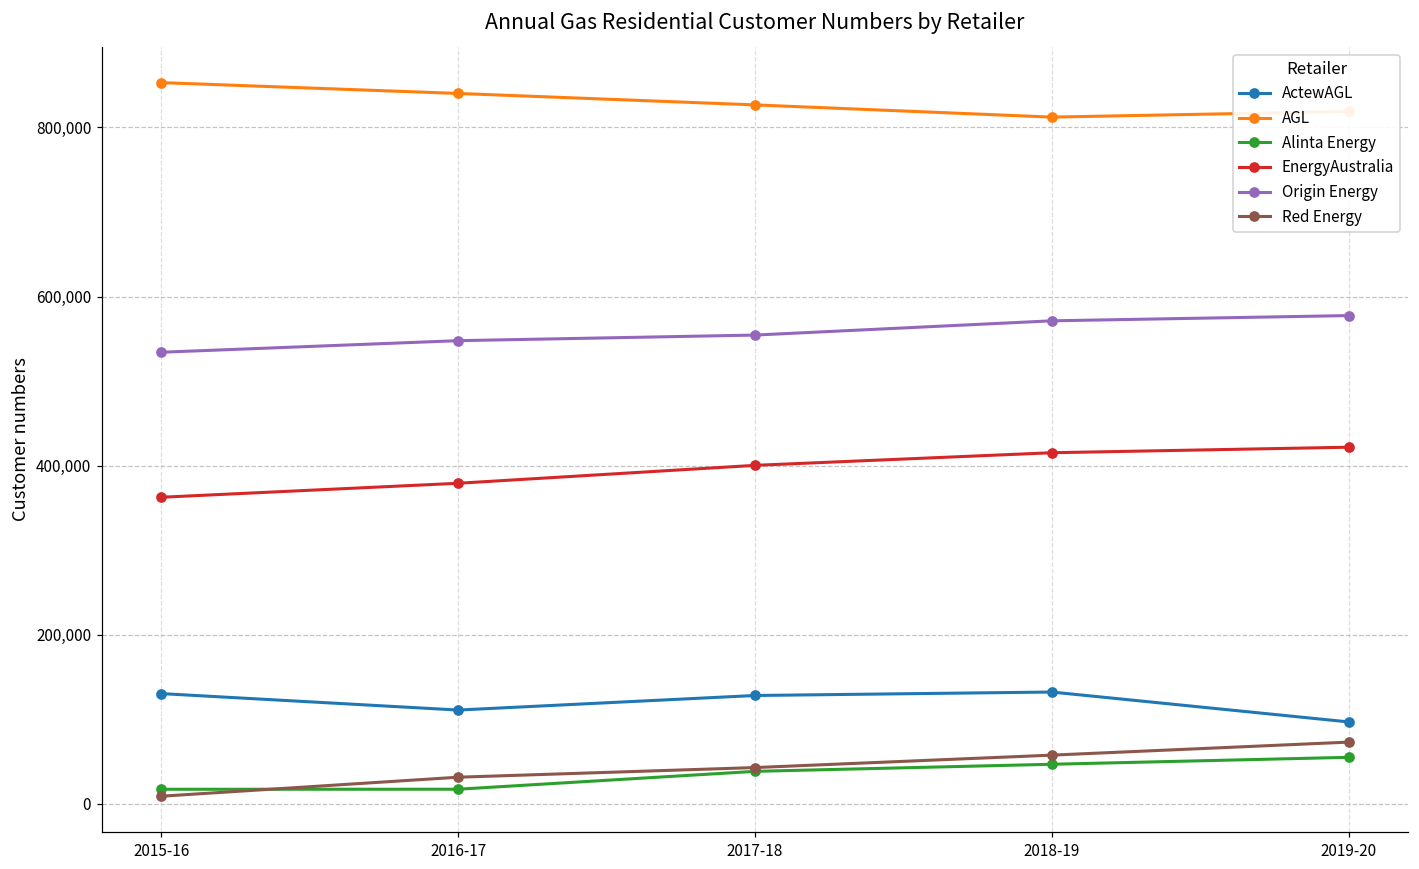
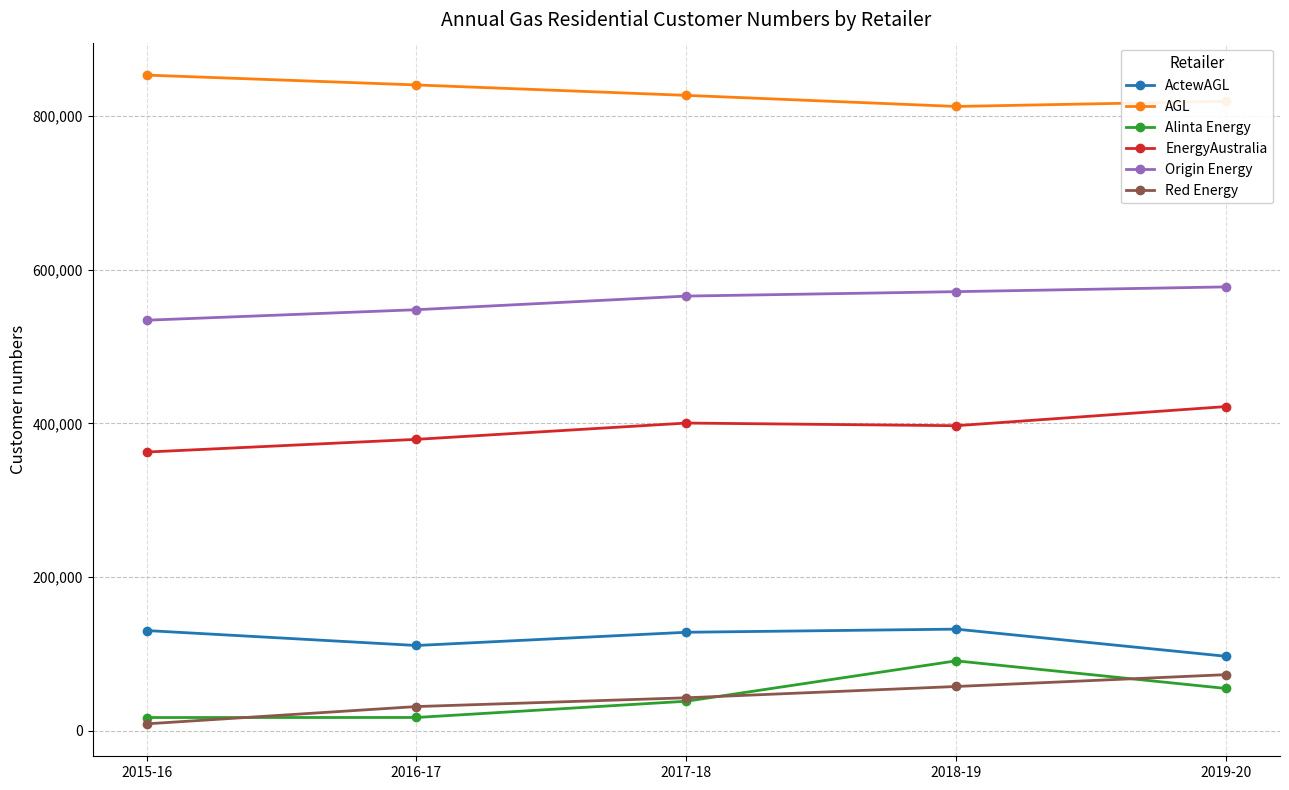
Origin Energy, 2017-18: 550,000 -> 570,000
Alinta Energy, 2018-19: 50,000 -> 90,000
EnergyAustralia, 2018-19: 420,000 -> 400,000
